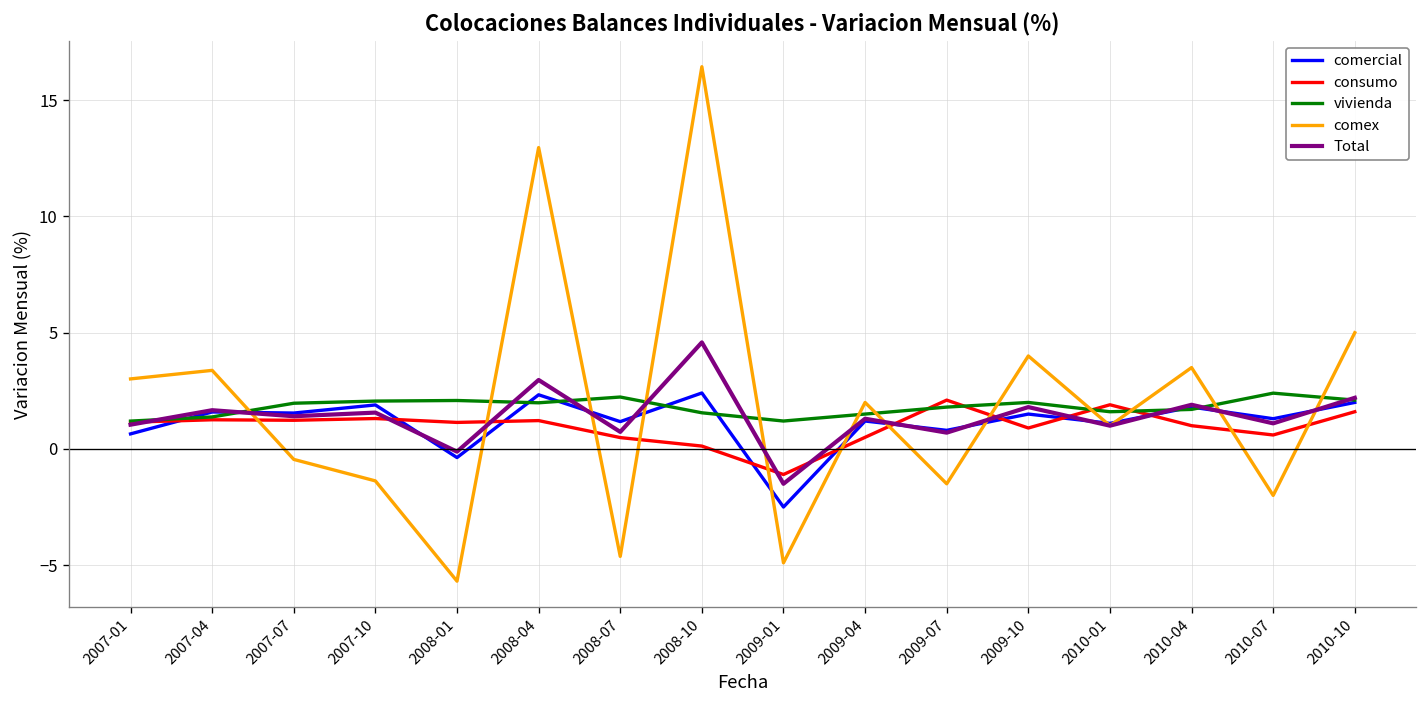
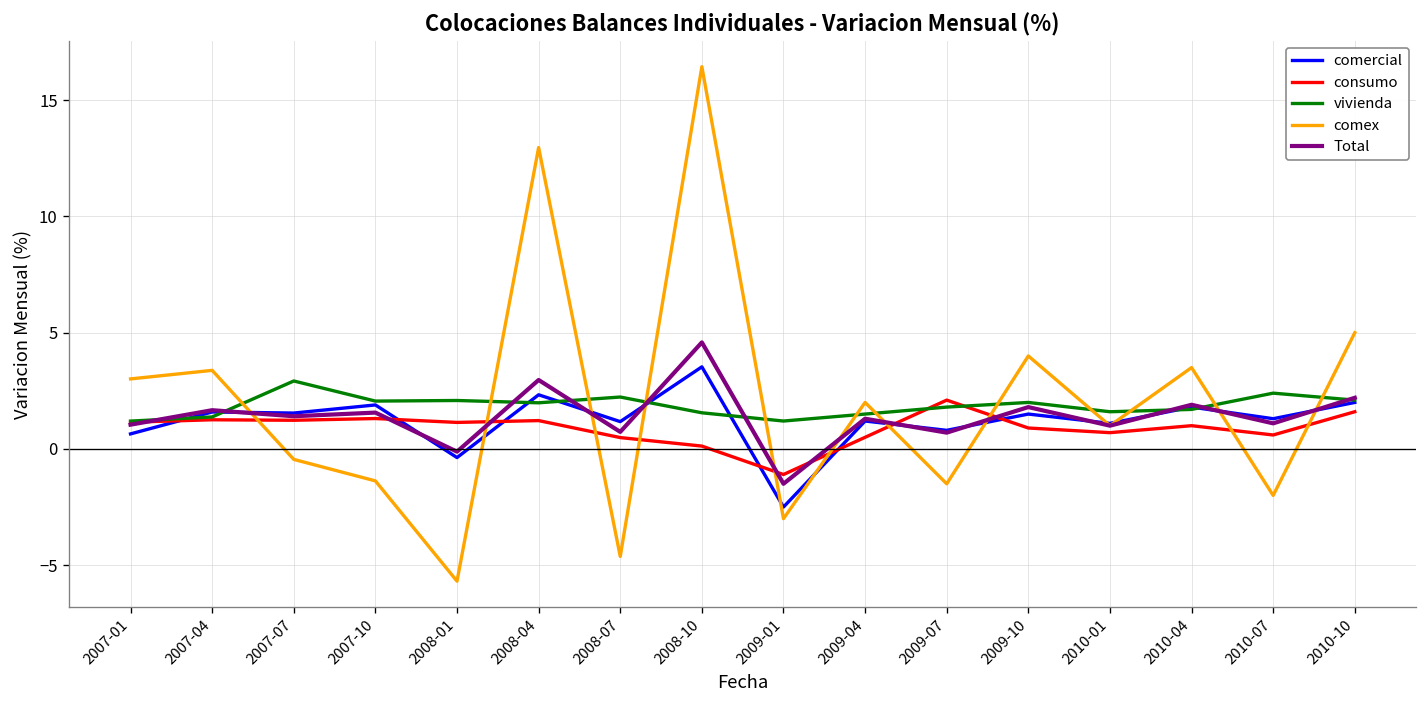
vivienda, 2007-07: 2.0 -> 2.9
comercial, 2008-10: 2.4 -> 3.5
comex, 2009-01: -4.9 -> -3.0
consumo, 2010-01: 1.9 -> 0.7
